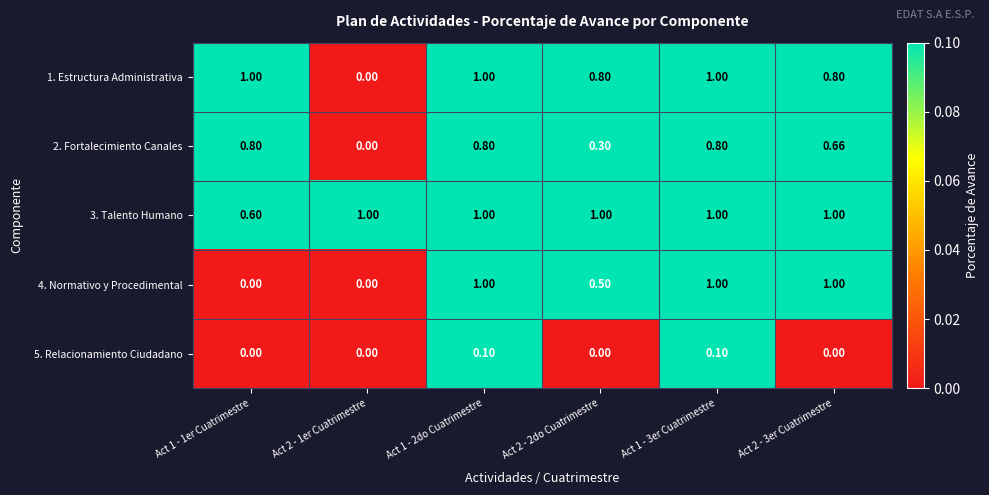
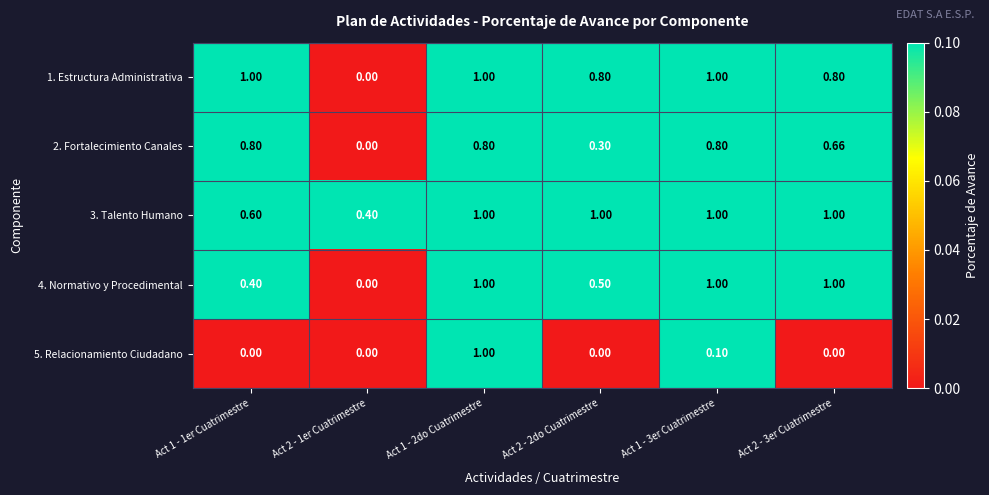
3. Talento Humano, Act 2 - 1er Cuatrimestre: 1.00 -> 0.40
4. Normativo y Procedimental, Act 1 - 1er Cuatrimestre: 0.00 -> 0.40
5. Relacionamiento Ciudadano, Act 1 - 2do Cuatrimestre: 0.10 -> 1.00
